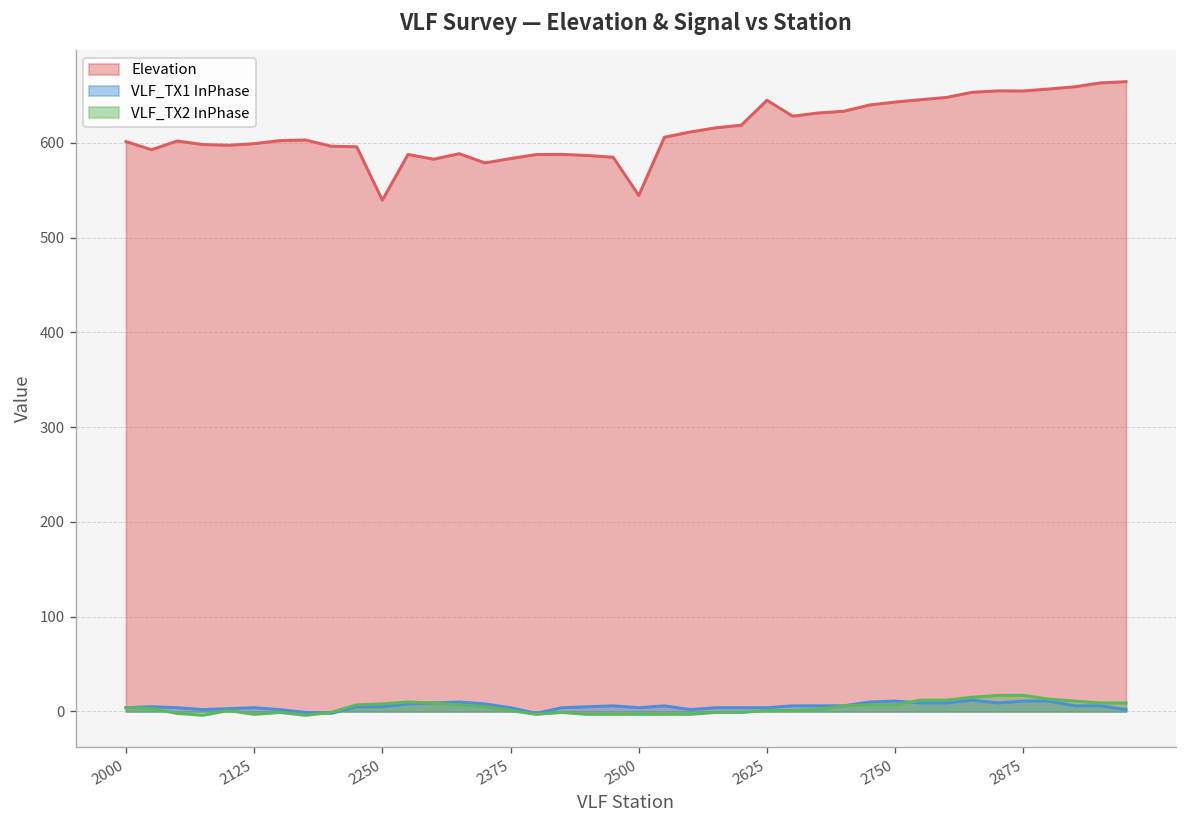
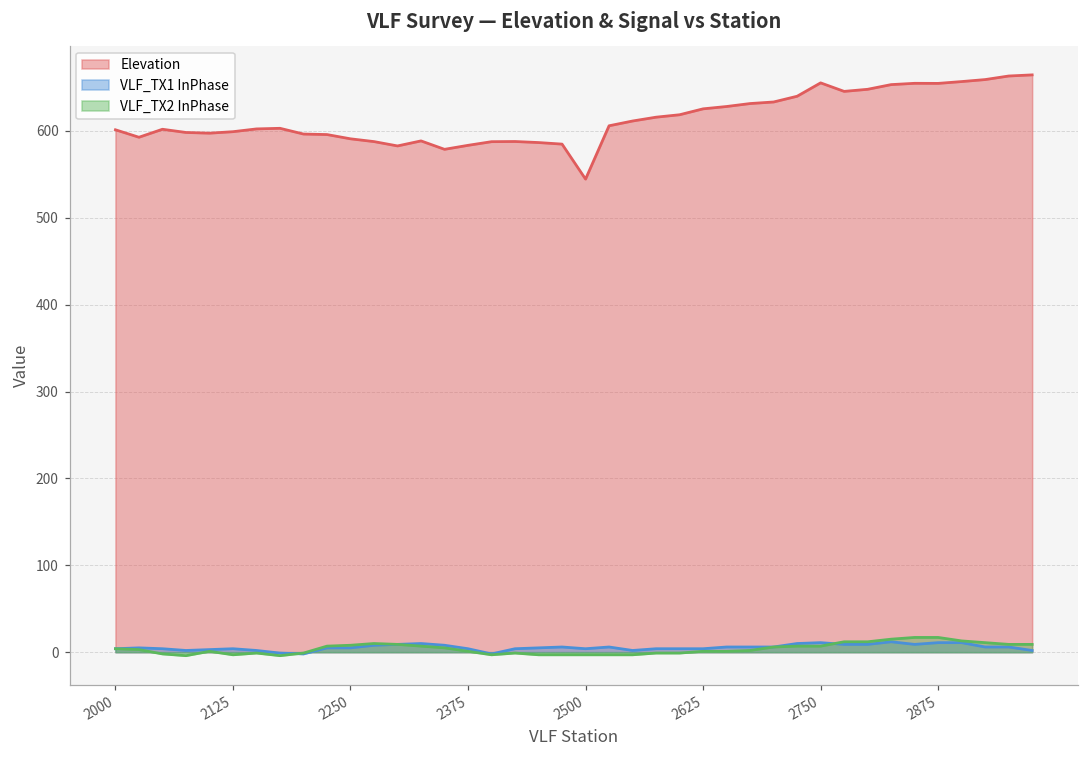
Elevation, 2250: 540 -> 590
Elevation, 2625: 650 -> 630
Elevation, 2750: 640 -> 660
